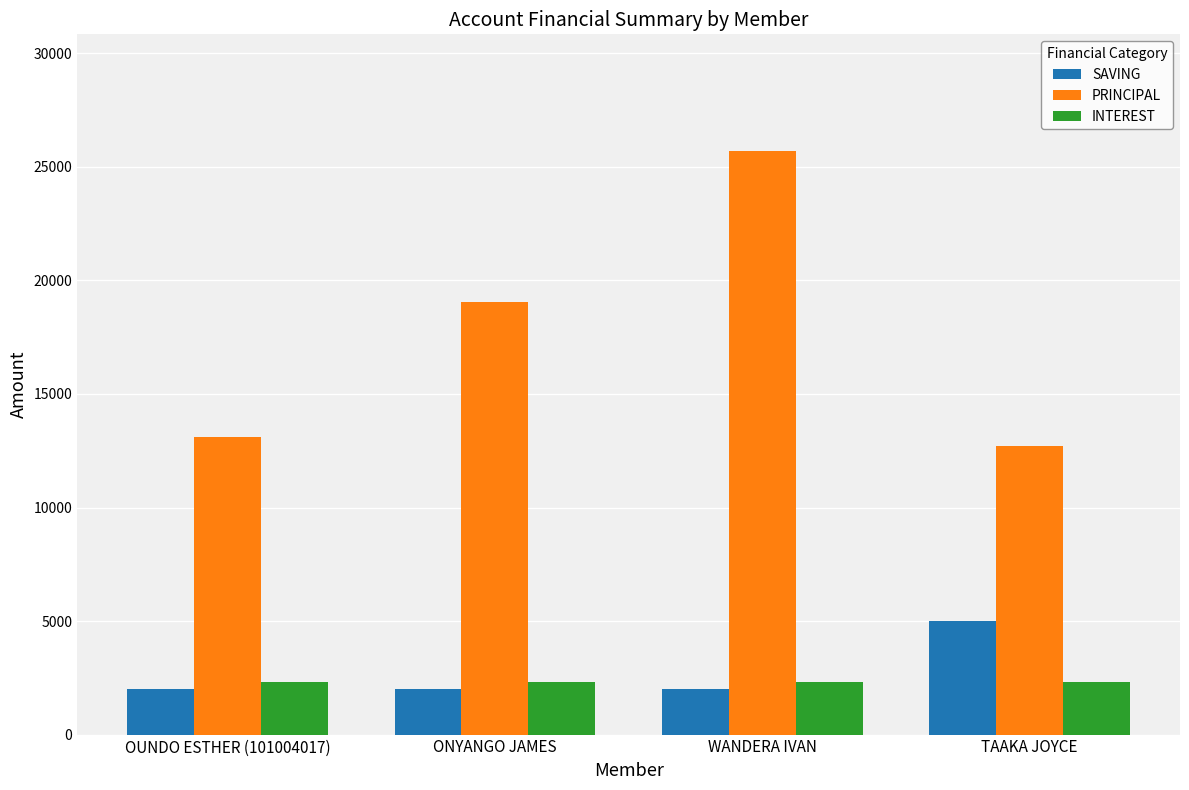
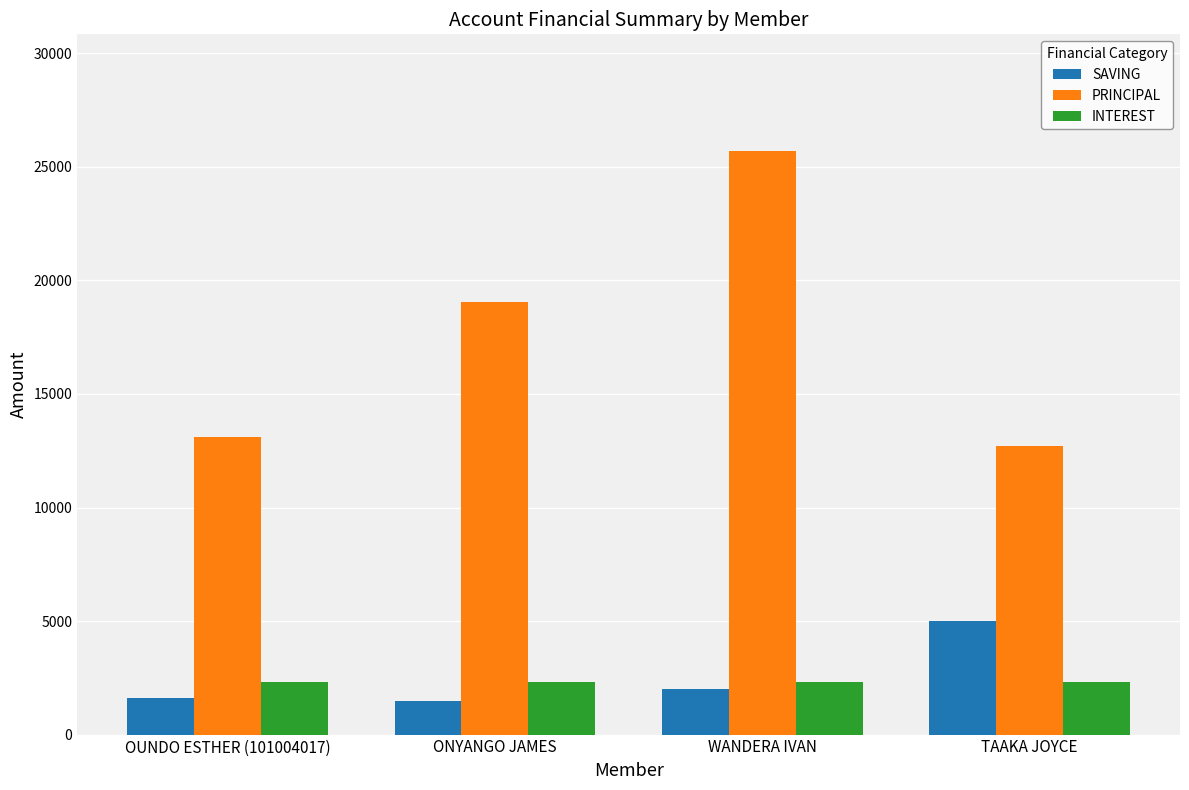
SAVING, OUNDO ESTHER (101004017): 2000 -> 1600
SAVING, ONYANGO JAMES: 2000 -> 1500
